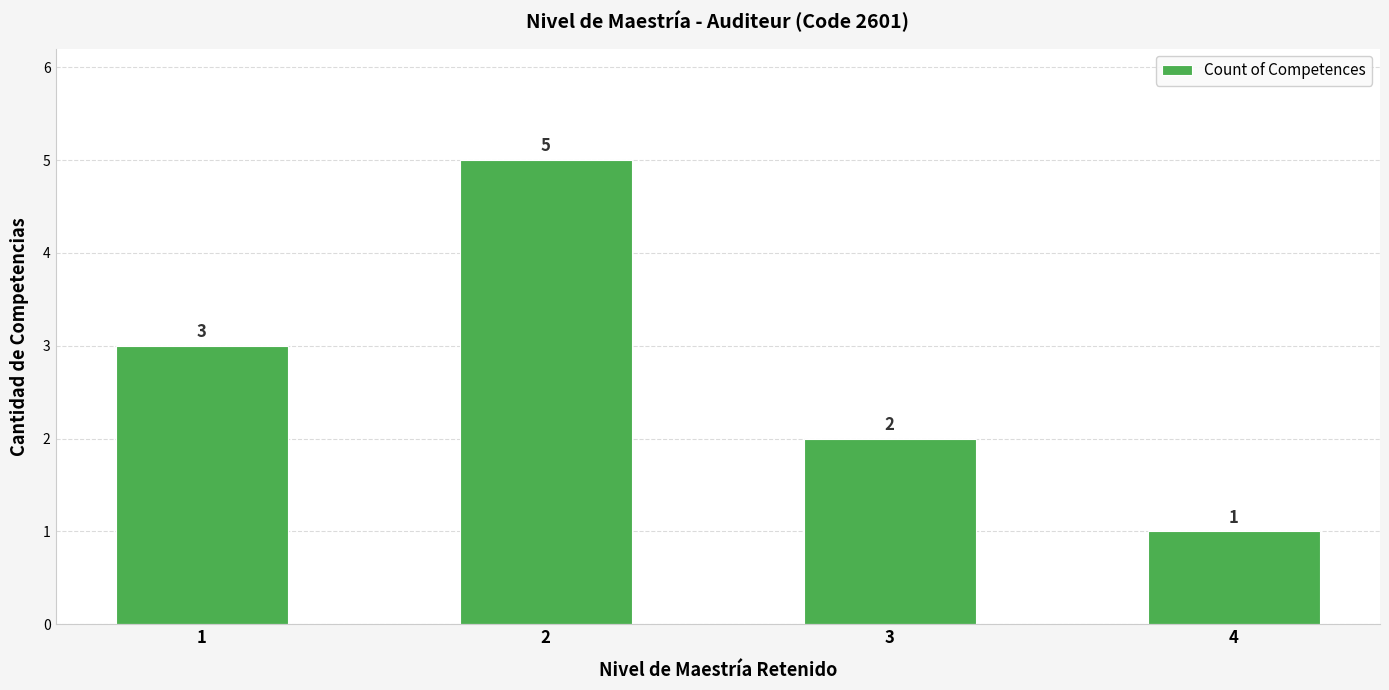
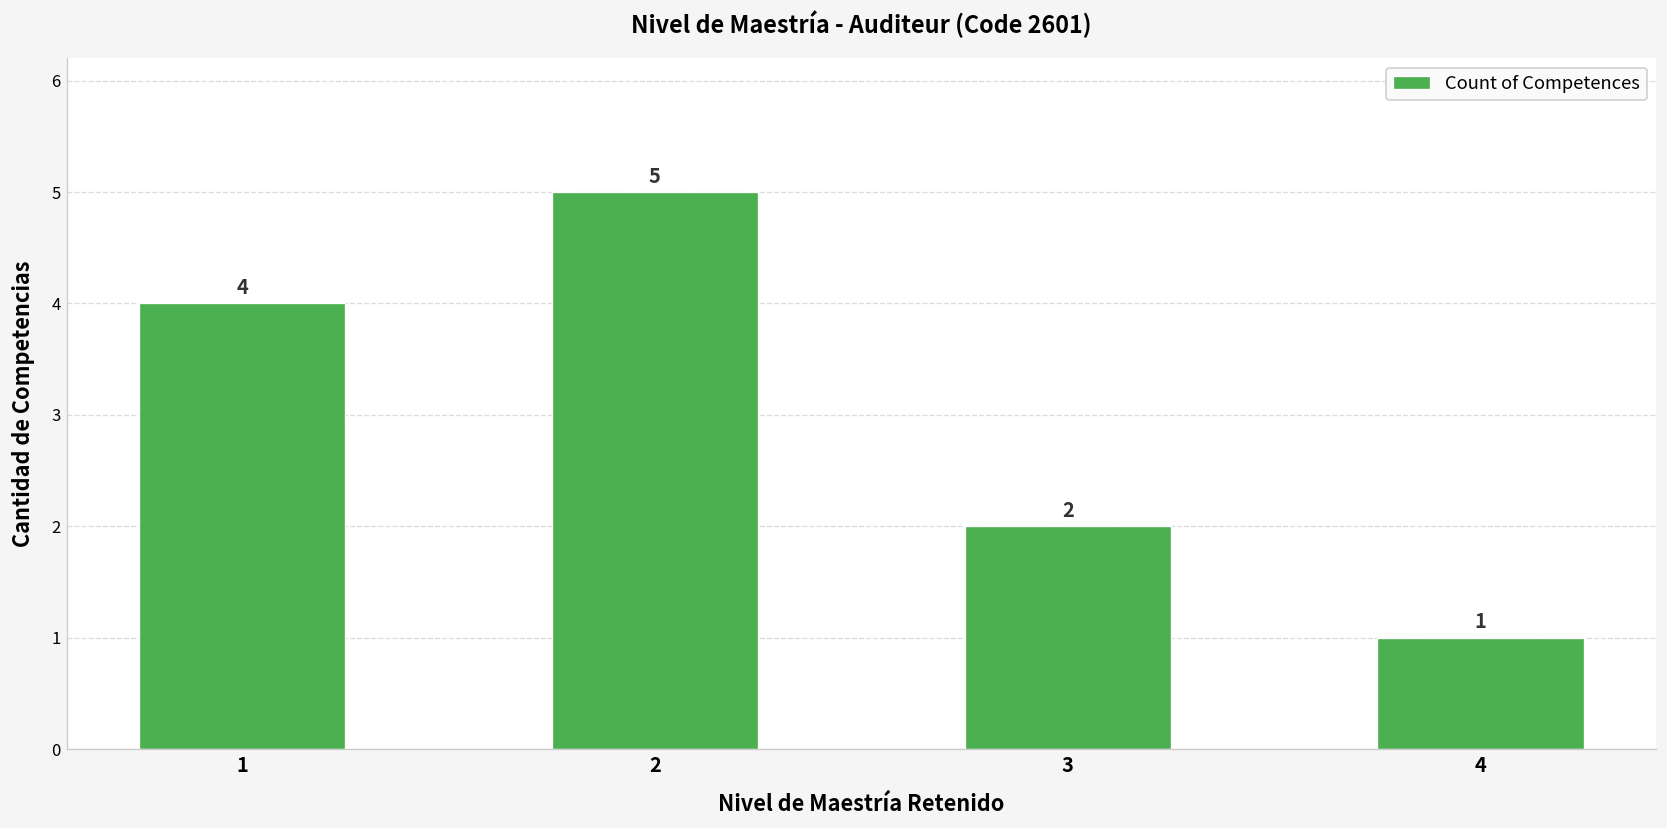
1: 3 -> 4
